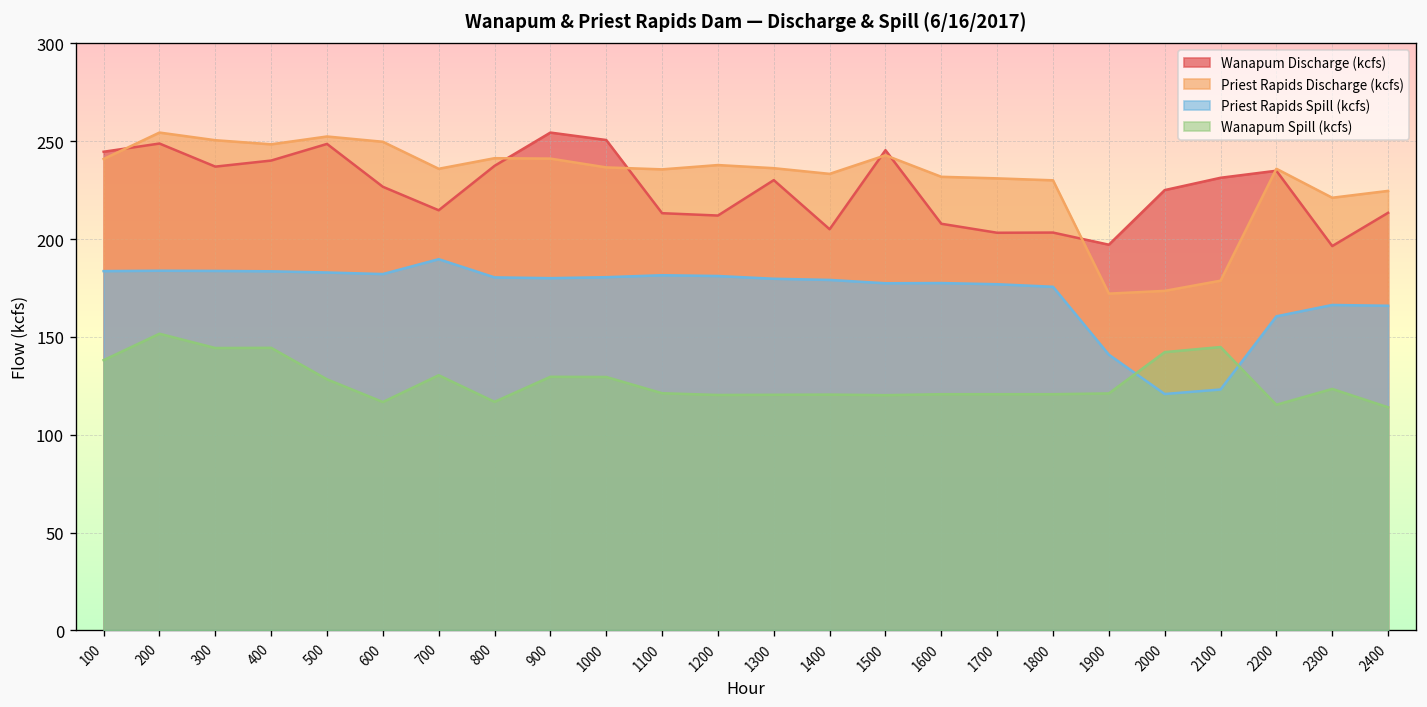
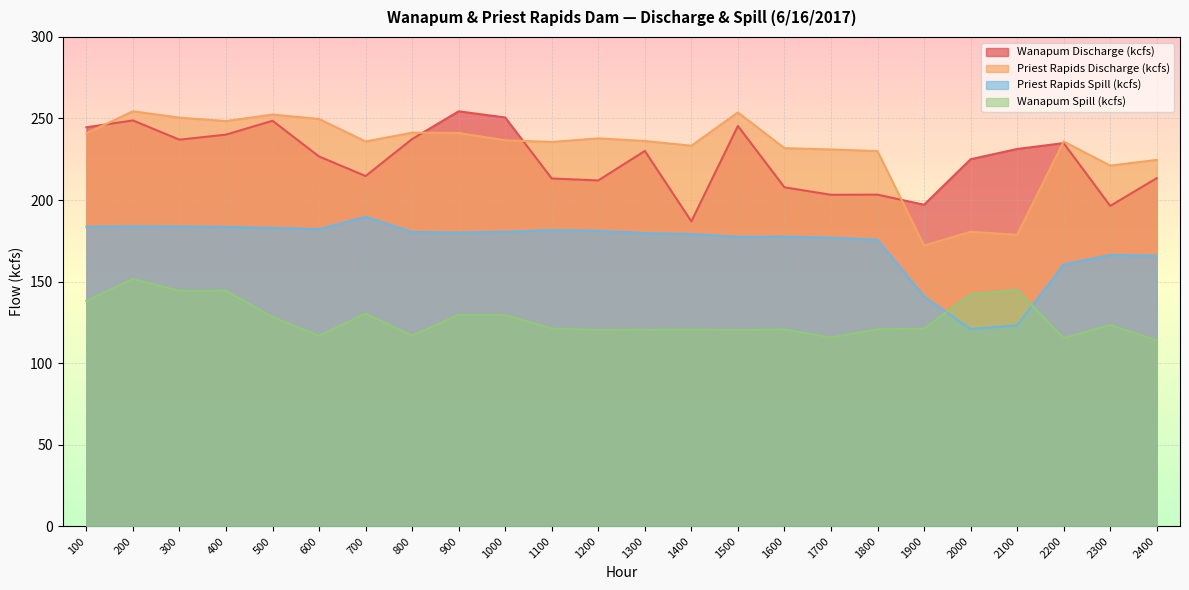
Wanapum Discharge (kcfs), 1400: 205 -> 187
Priest Rapids Discharge (kcfs), 1500: 243 -> 254
Wanapum Spill (kcfs), 1700: 121 -> 116
Priest Rapids Discharge (kcfs), 2000: 174 -> 181
